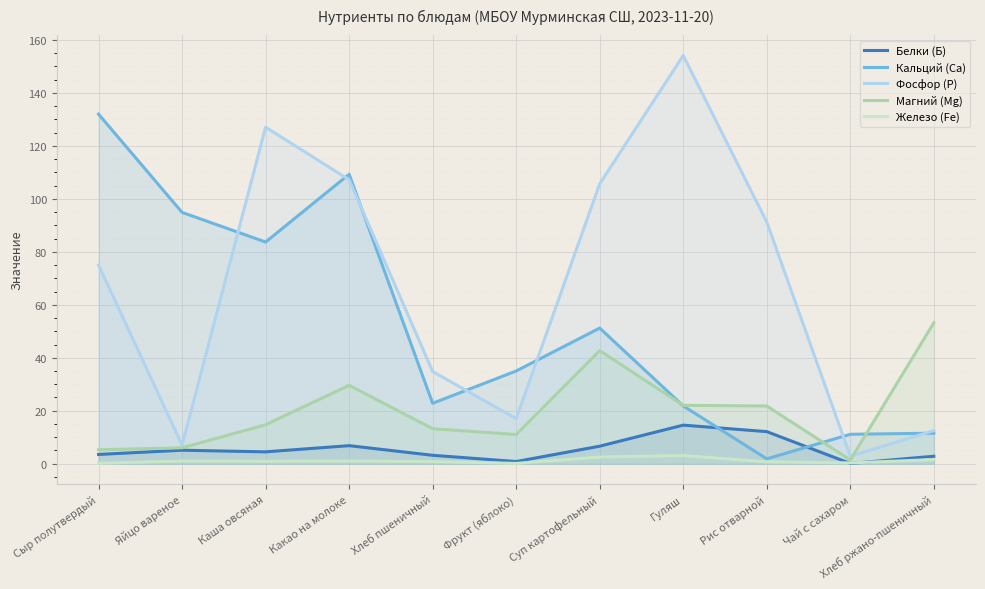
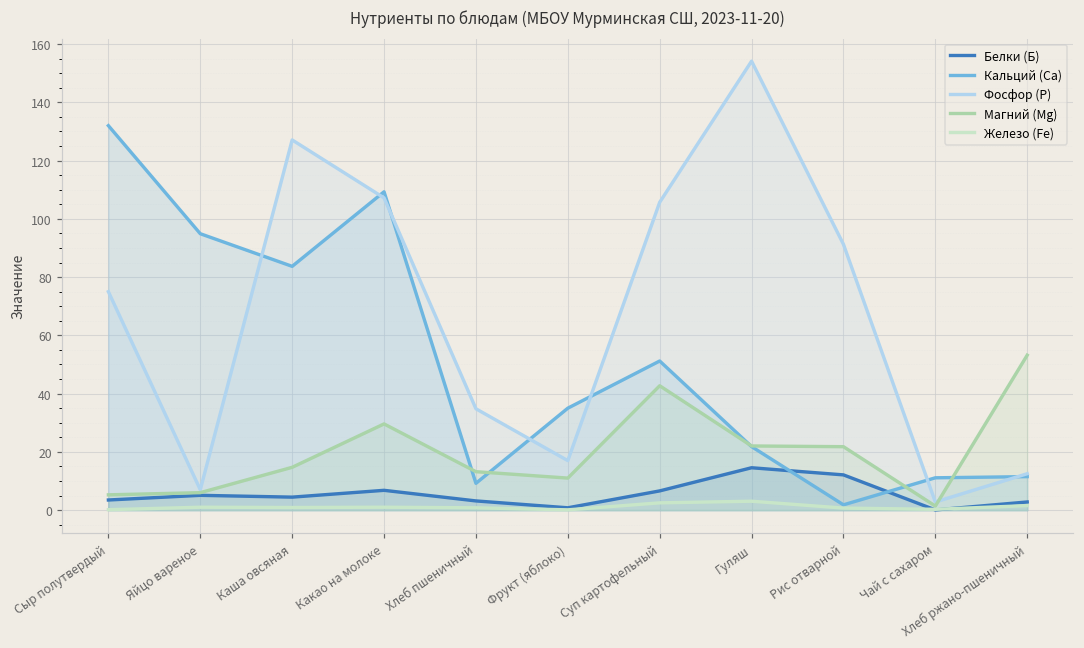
Кальций (Ca), Хлеб пшеничный: 23 -> 9
